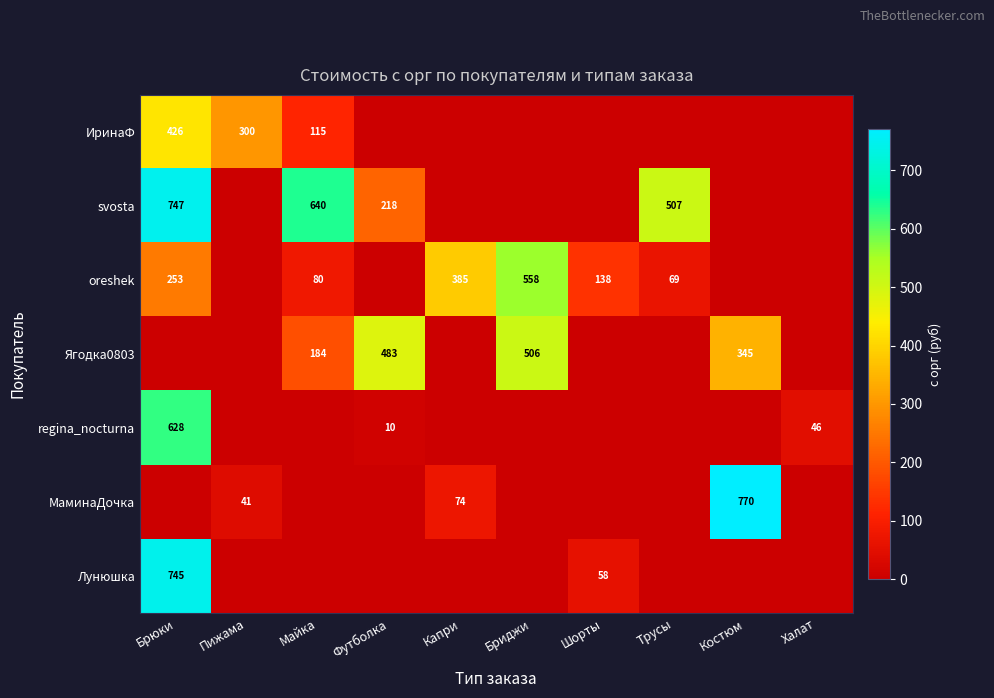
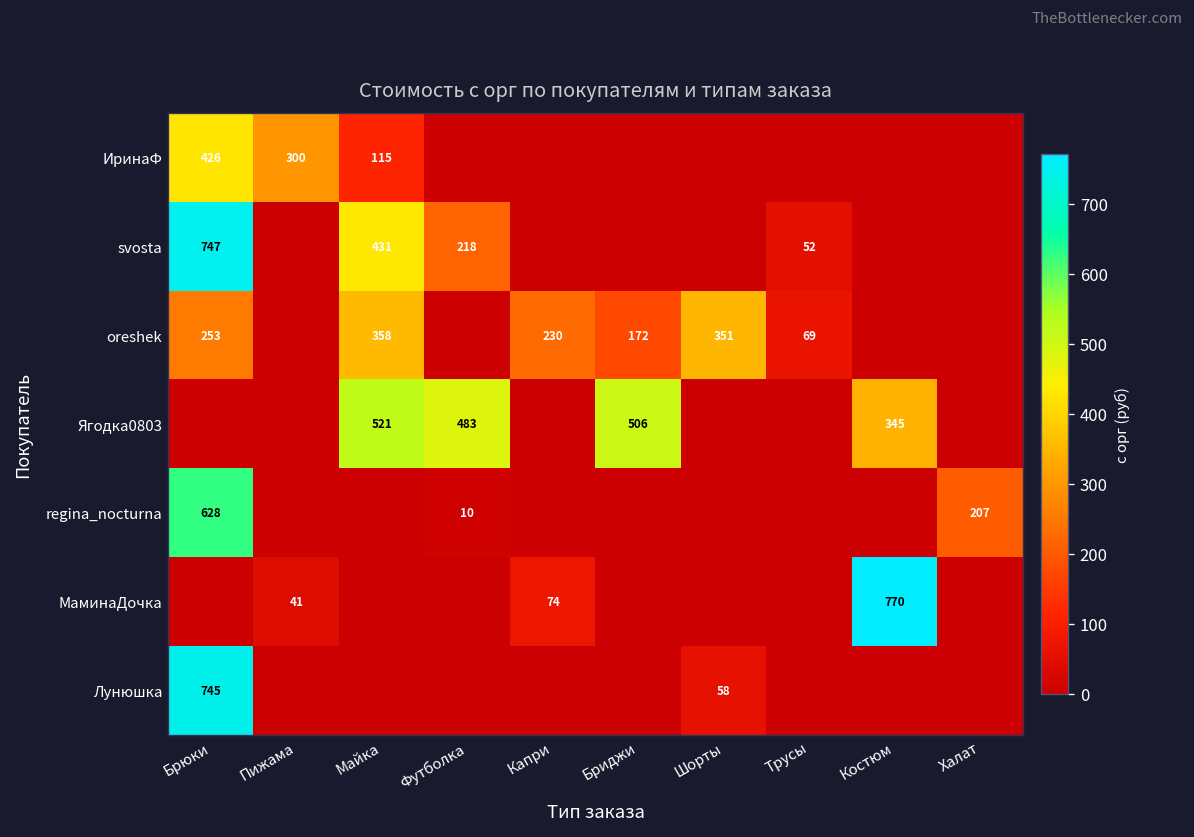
svosta, Майка: 640 -> 431
svosta, Трусы: 507 -> 52
oreshek, Майка: 80 -> 358
oreshek, Капри: 385 -> 230
oreshek, Бриджи: 558 -> 172
oreshek, Шорты: 138 -> 351
Ягодка0803, Майка: 184 -> 521
regina_nocturna, Халат: 46 -> 207
